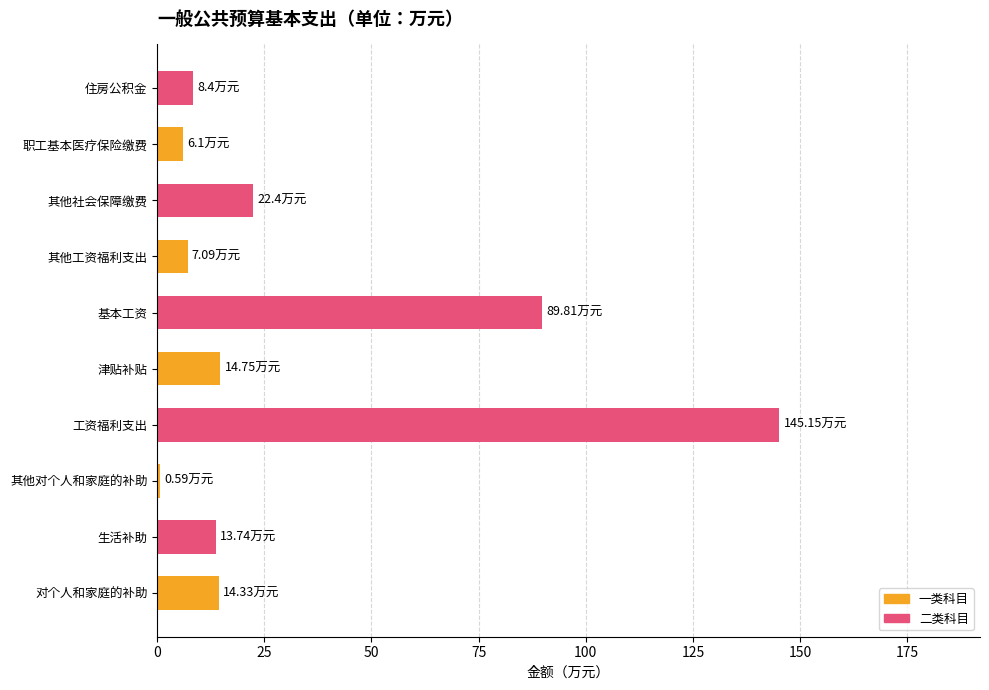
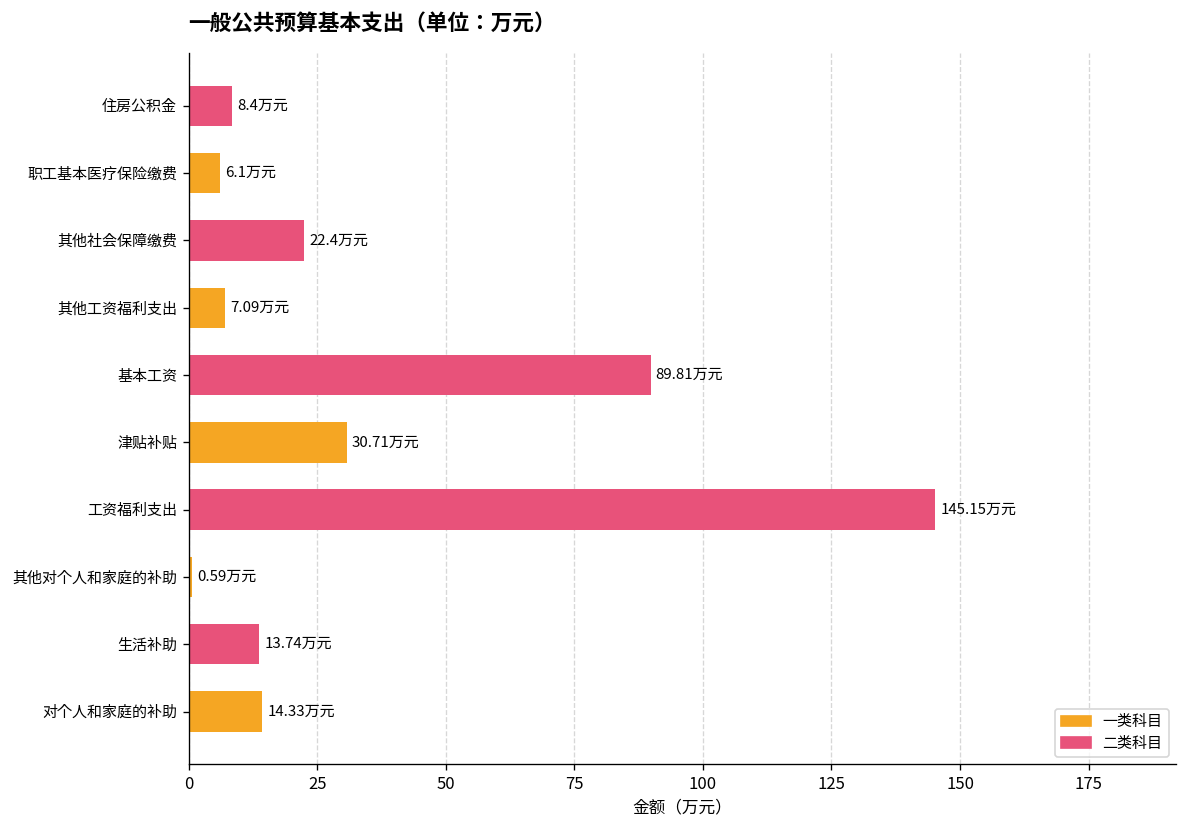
津贴补贴: 14.75 -> 30.71
